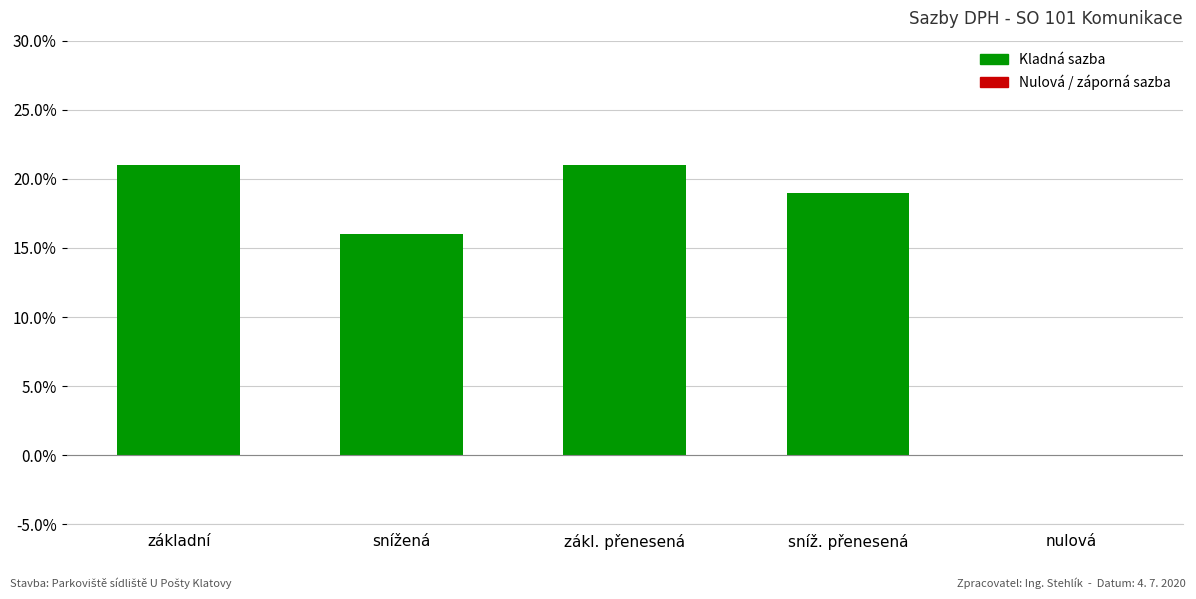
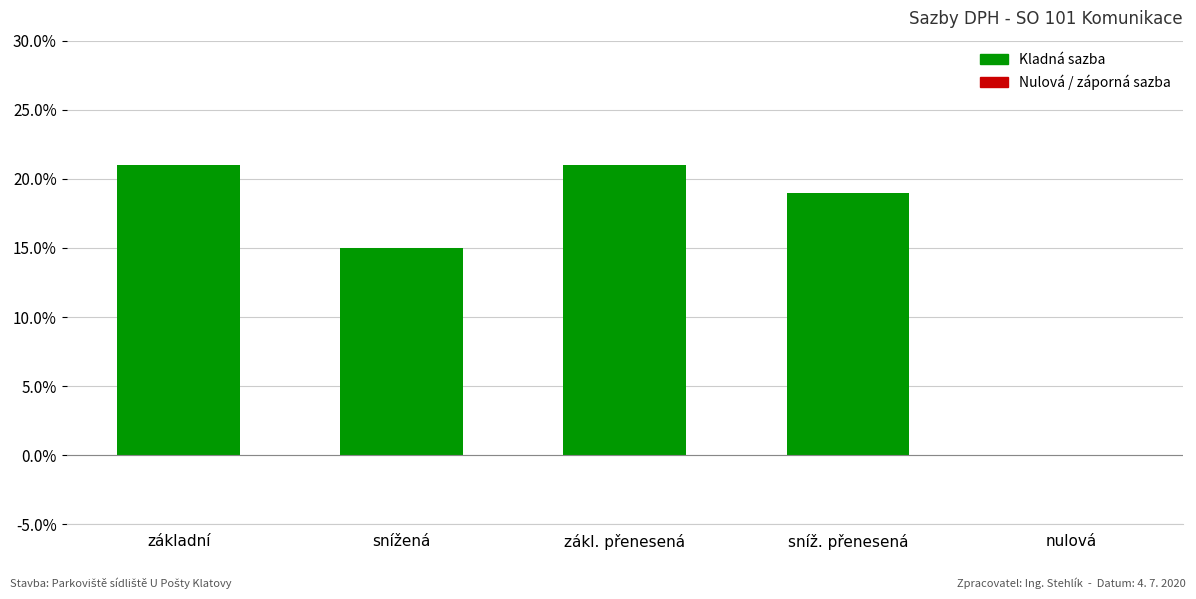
snížená: 16.0% -> 15.0%
